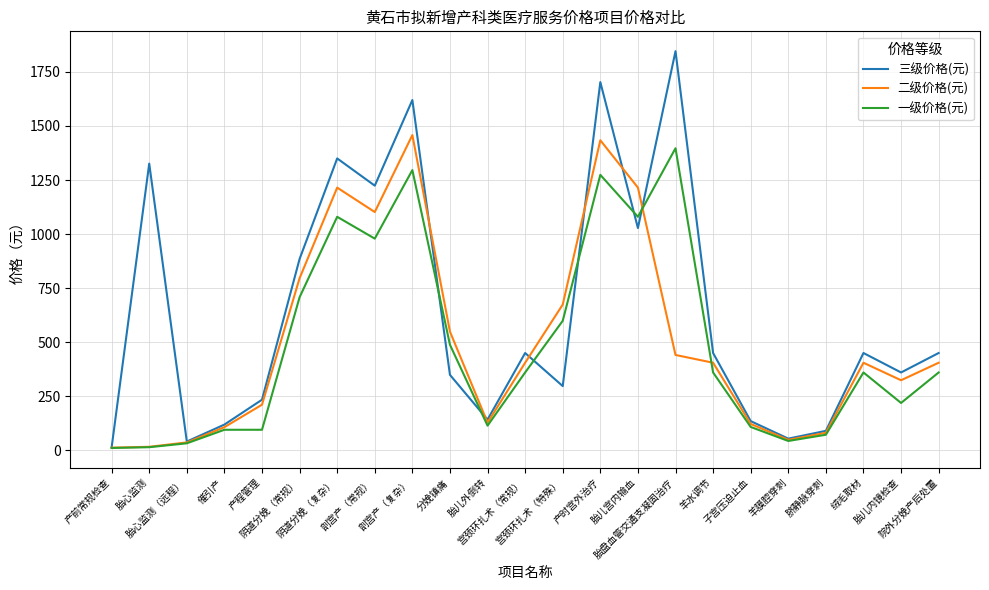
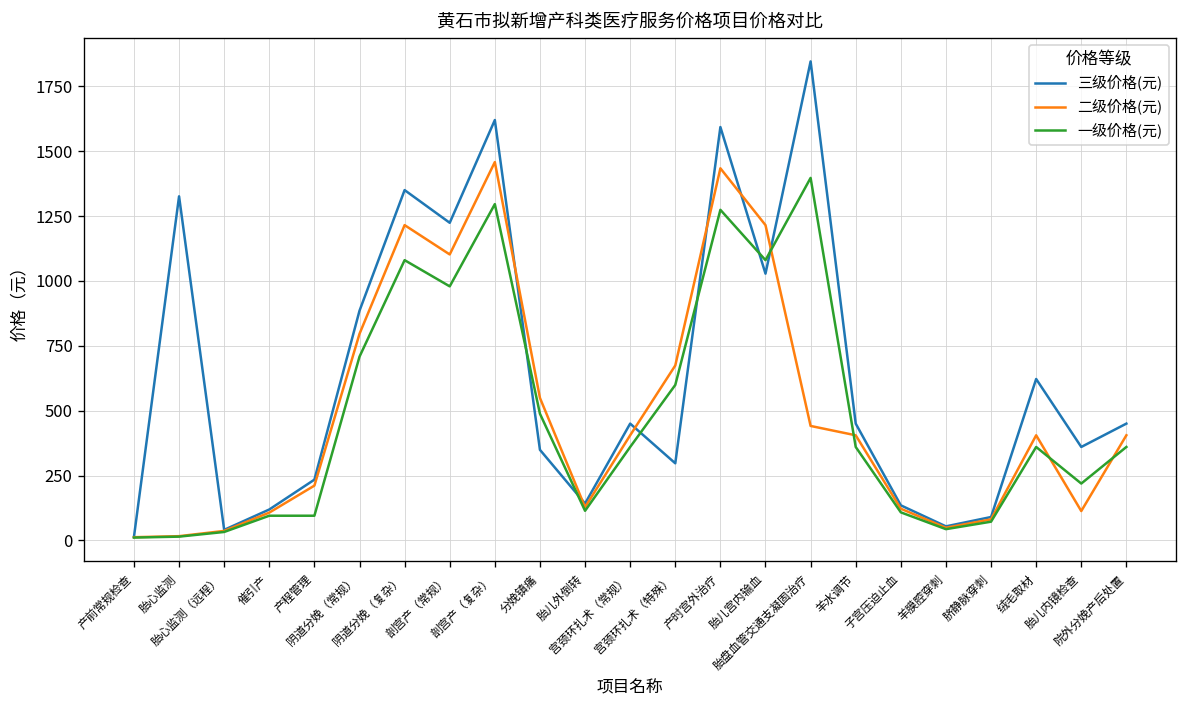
三级价格(元), 产时宫外治疗: 1700 -> 1590
三级价格(元), 绒毛取材: 450 -> 620
二级价格(元), 胎儿内镜检查: 320 -> 110
